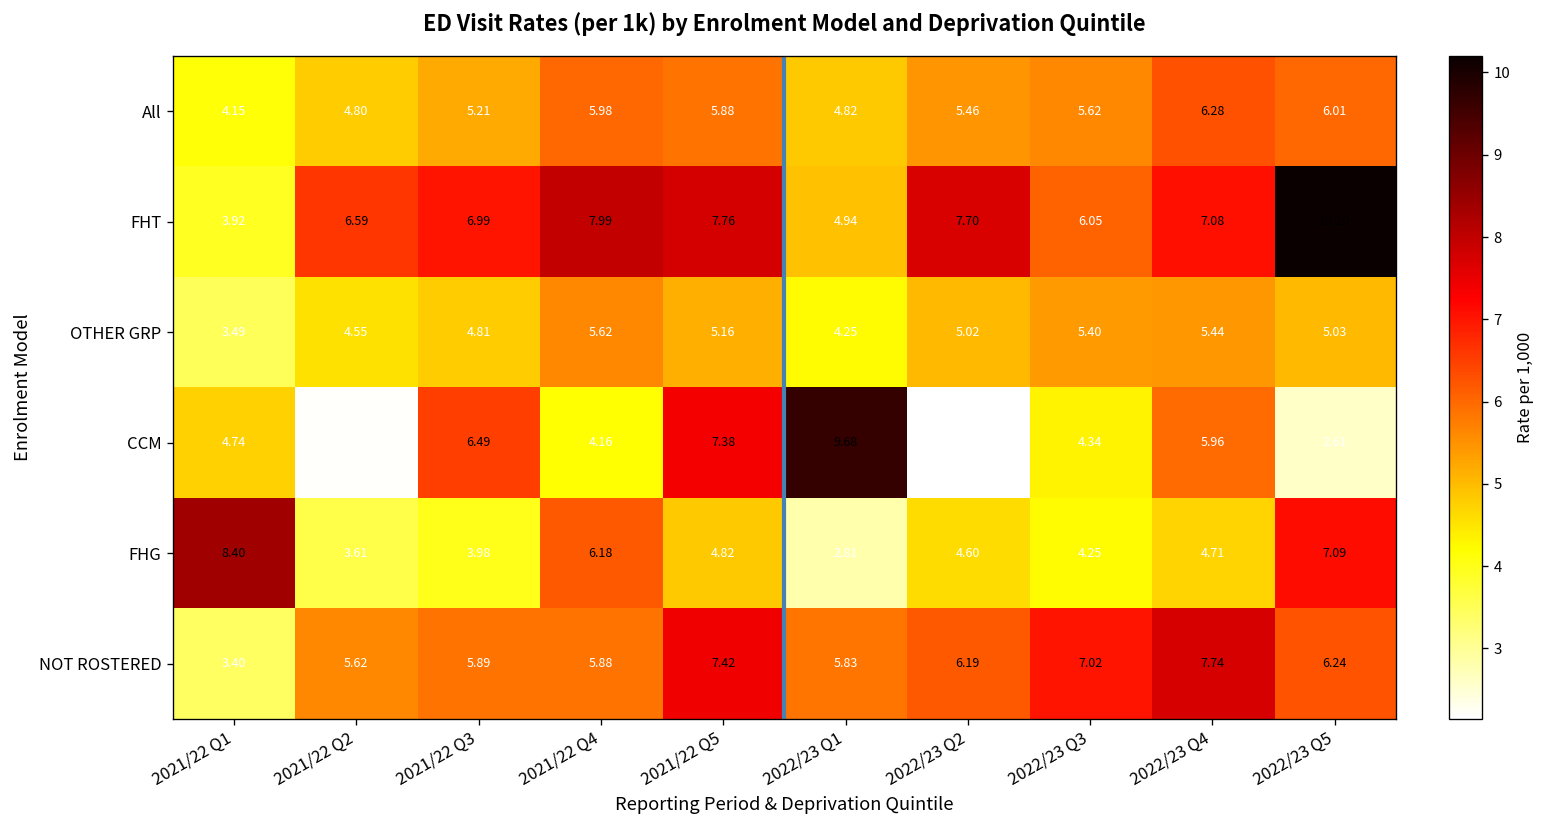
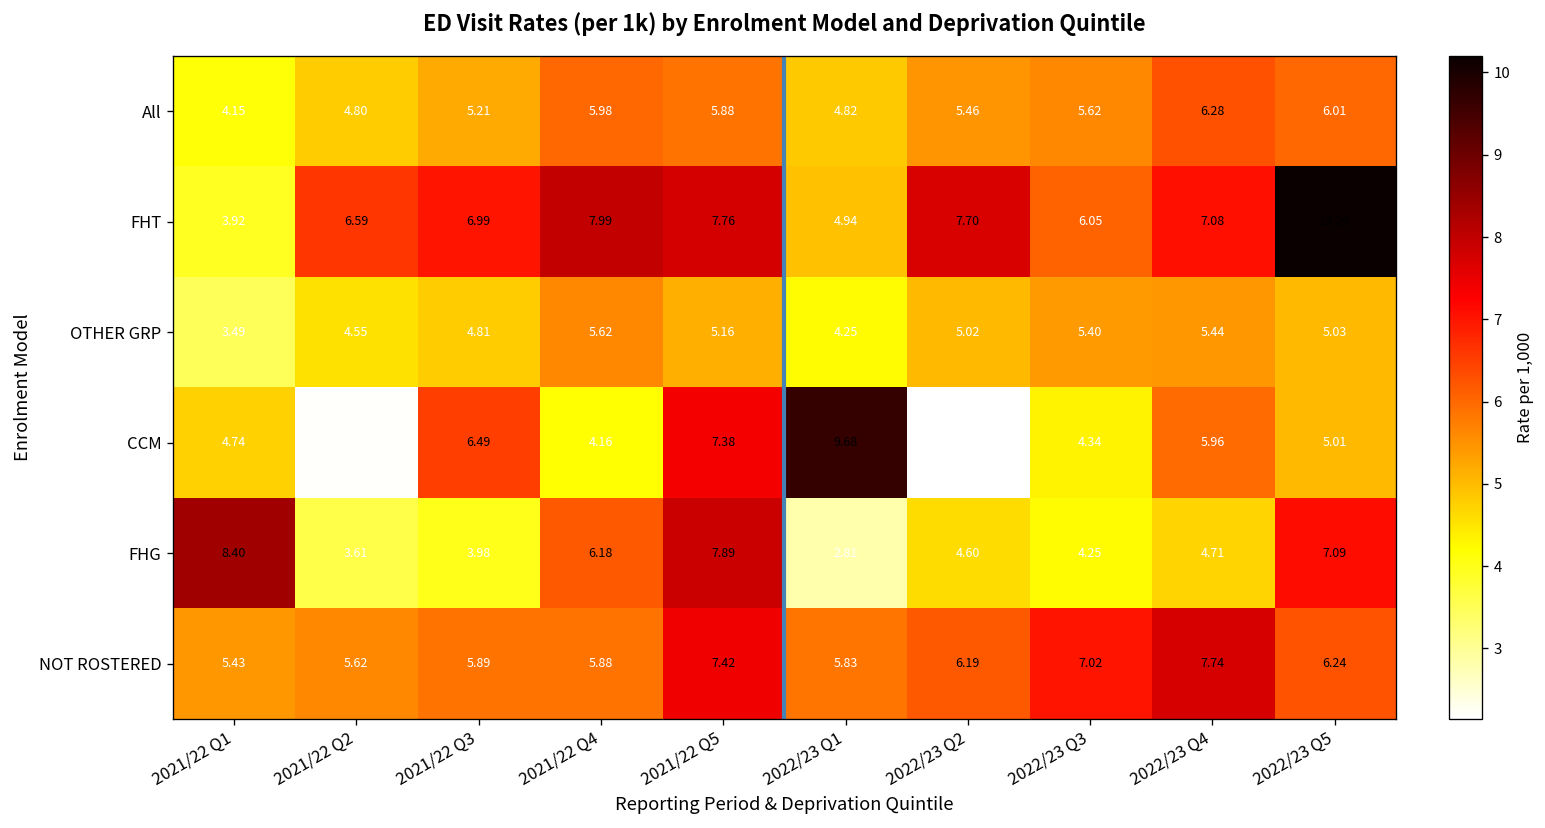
CCM, 2022/23 Q5: 2.61 -> 5.01
FHG, 2021/22 Q5: 4.82 -> 7.89
NOT ROSTERED, 2021/22 Q1: 3.40 -> 5.43
